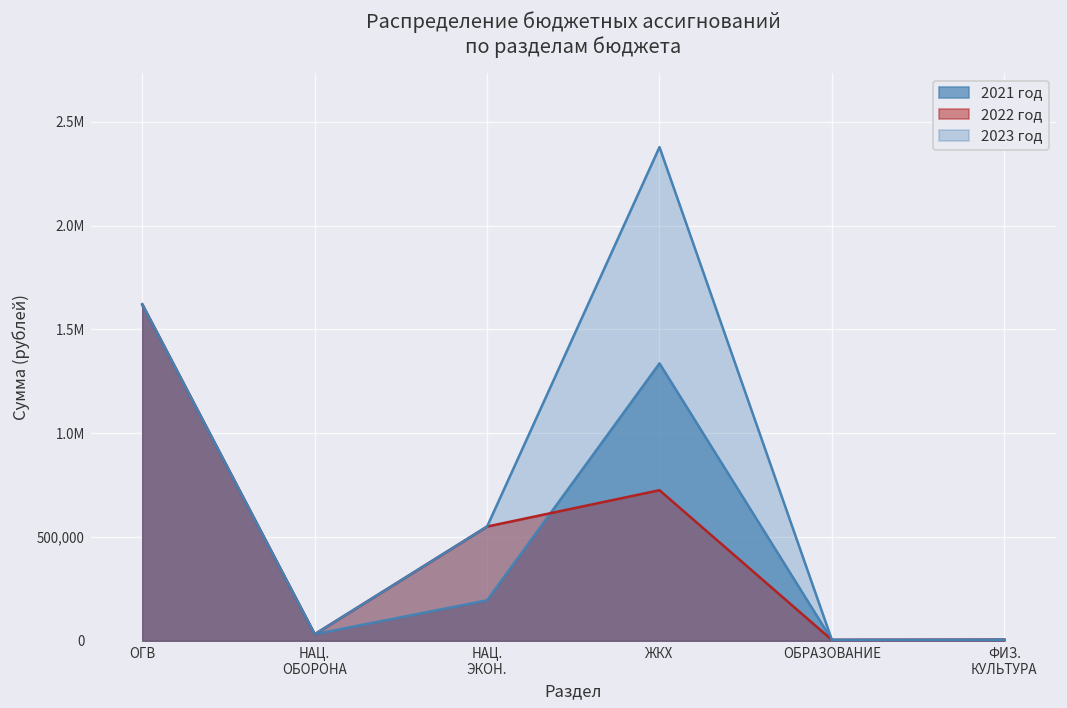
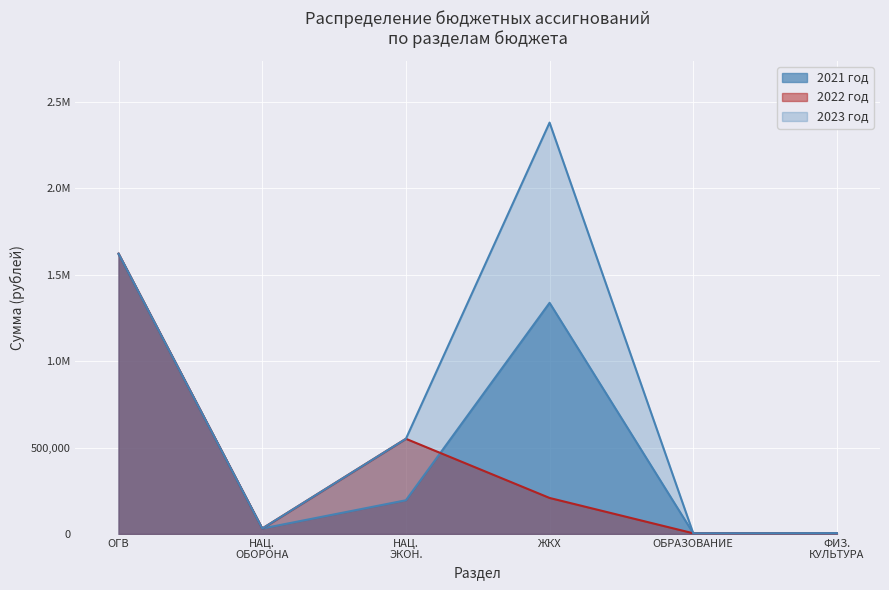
2022 год, ЖКХ: 730,000 -> 210,000
